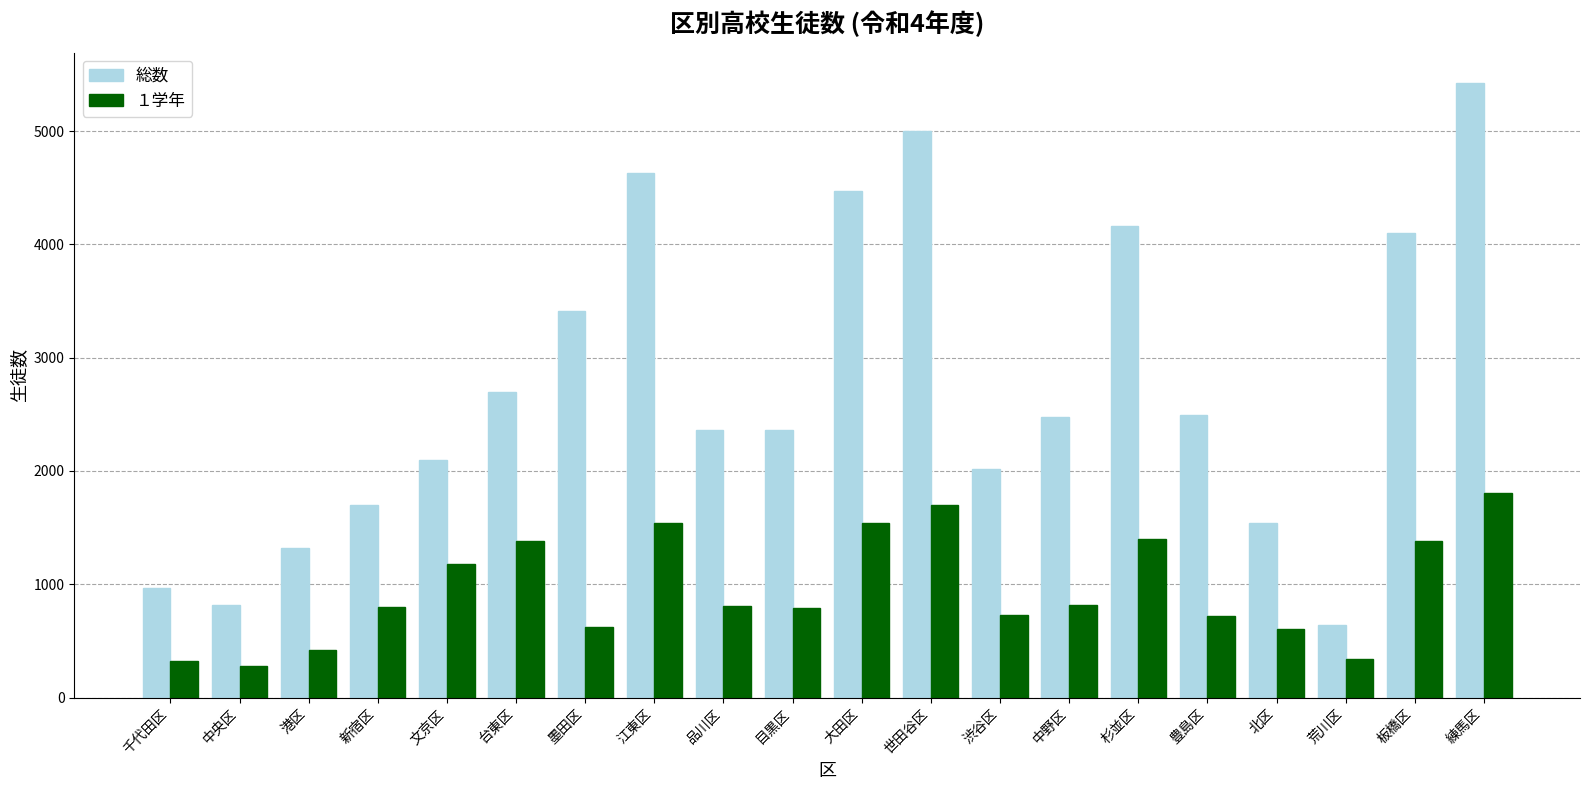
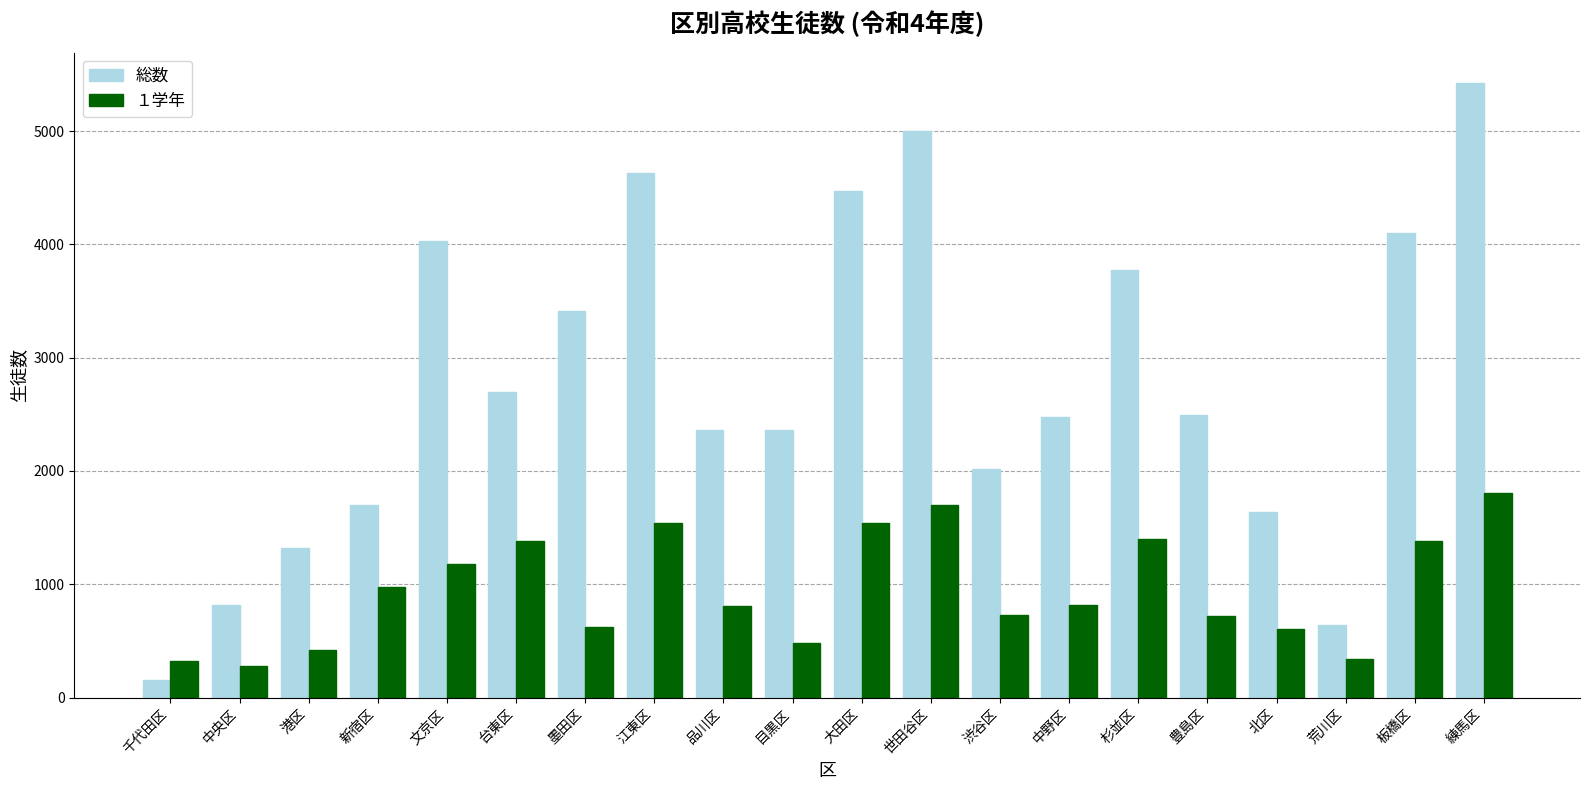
総数, 千代田区: 960 -> 160
１学年, 新宿区: 800 -> 980
総数, 文京区: 2100 -> 4030
１学年, 目黒区: 790 -> 480
総数, 杉並区: 4170 -> 3780
総数, 北区: 1540 -> 1630
